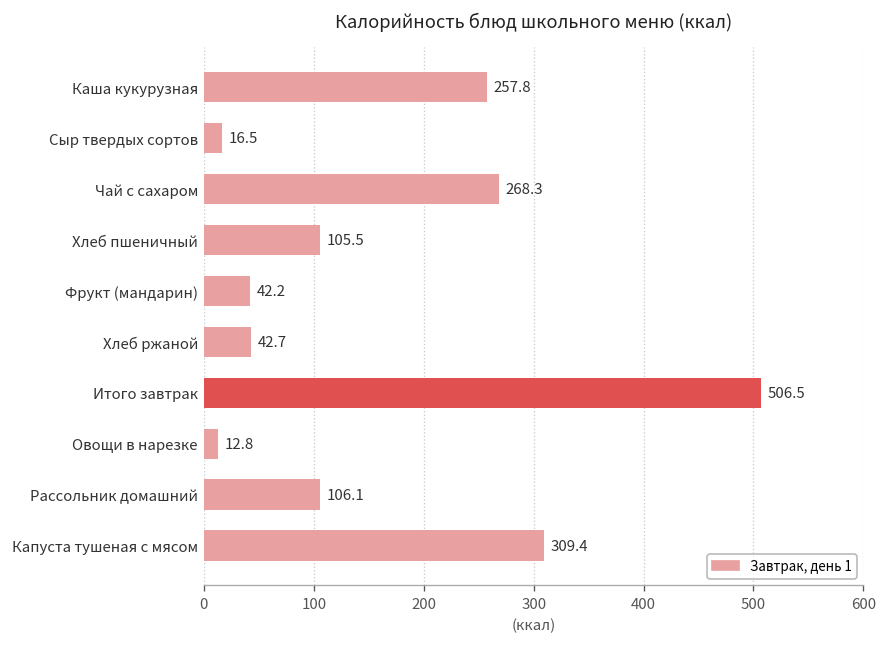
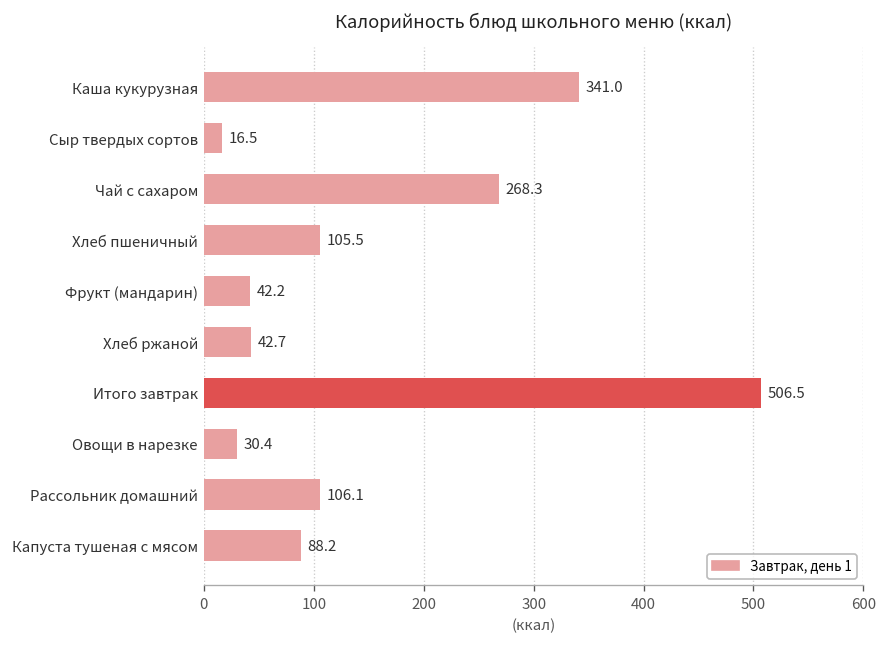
Каша кукурузная: 257.8 -> 341.0
Овощи в нарезке: 12.8 -> 30.4
Капуста тушеная с мясом: 309.4 -> 88.2
